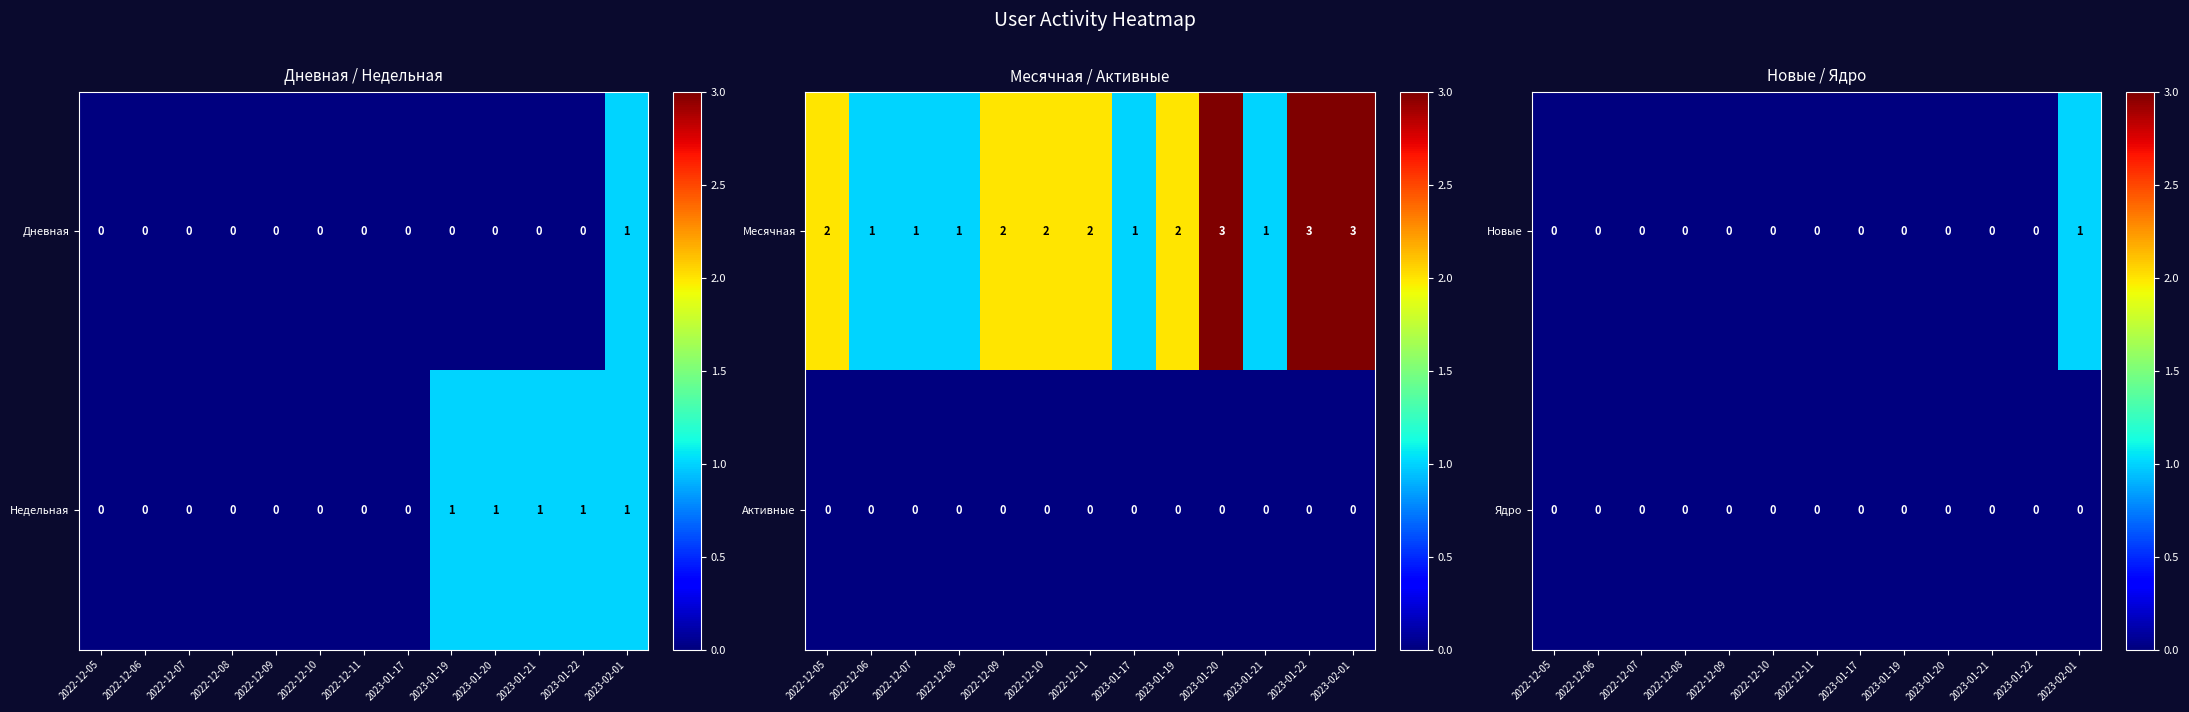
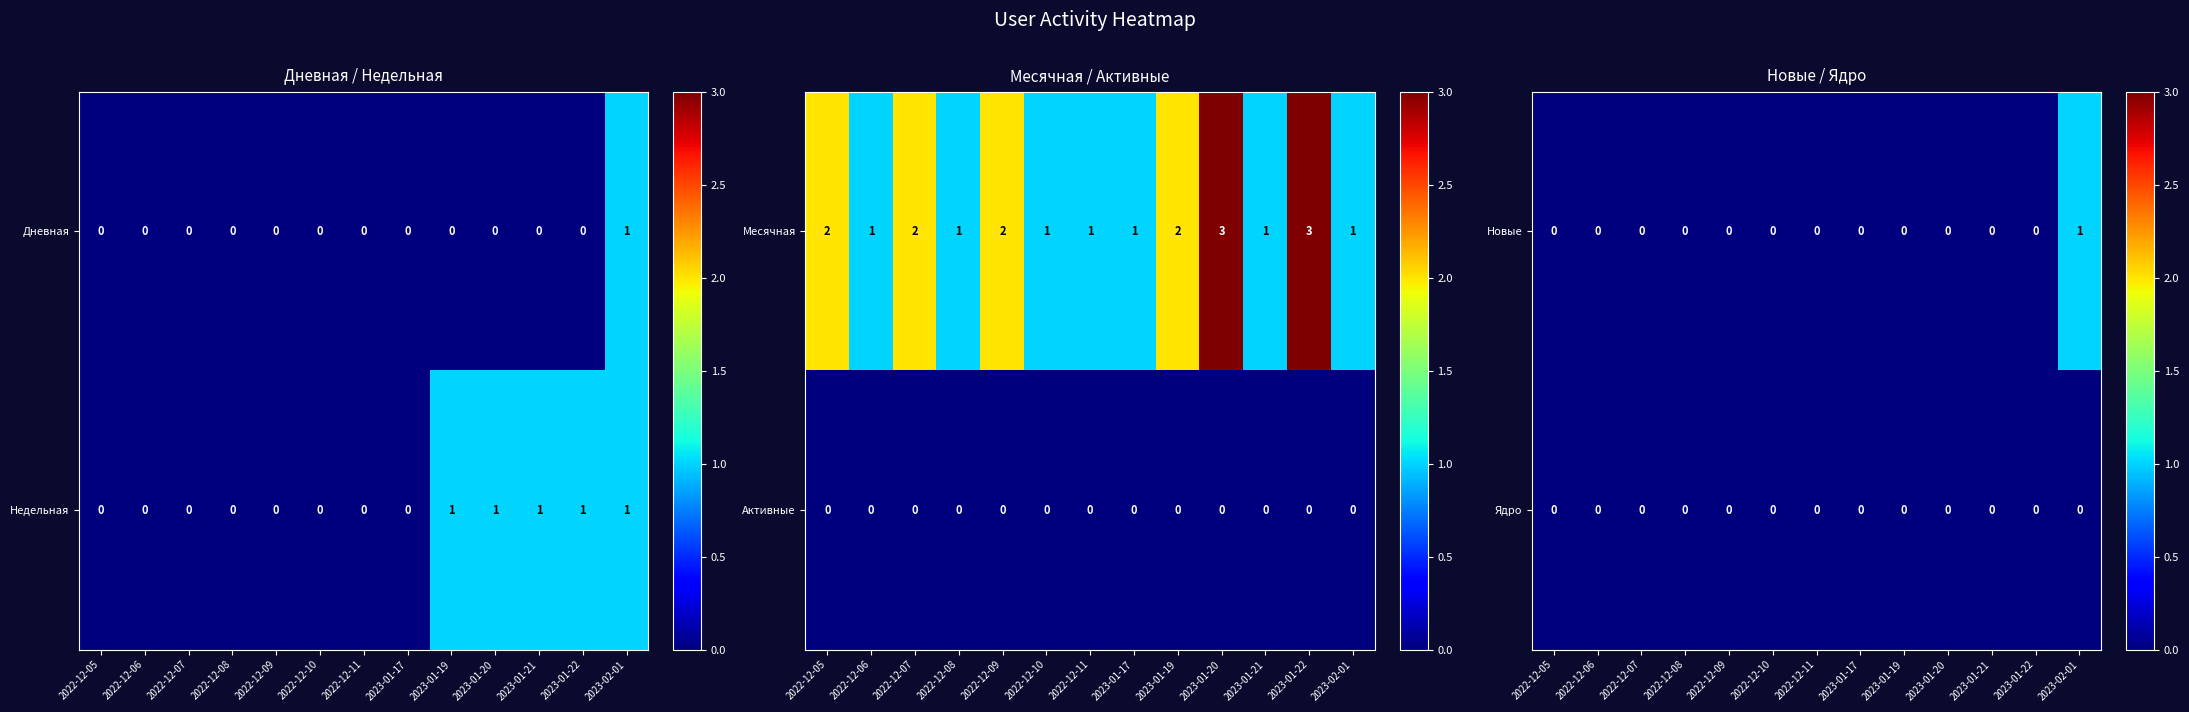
Месячная / Активные, Месячная, 2022-12-07: 1 -> 2
Месячная / Активные, Месячная, 2022-12-10: 2 -> 1
Месячная / Активные, Месячная, 2022-12-11: 2 -> 1
Месячная / Активные, Месячная, 2023-02-01: 3 -> 1
